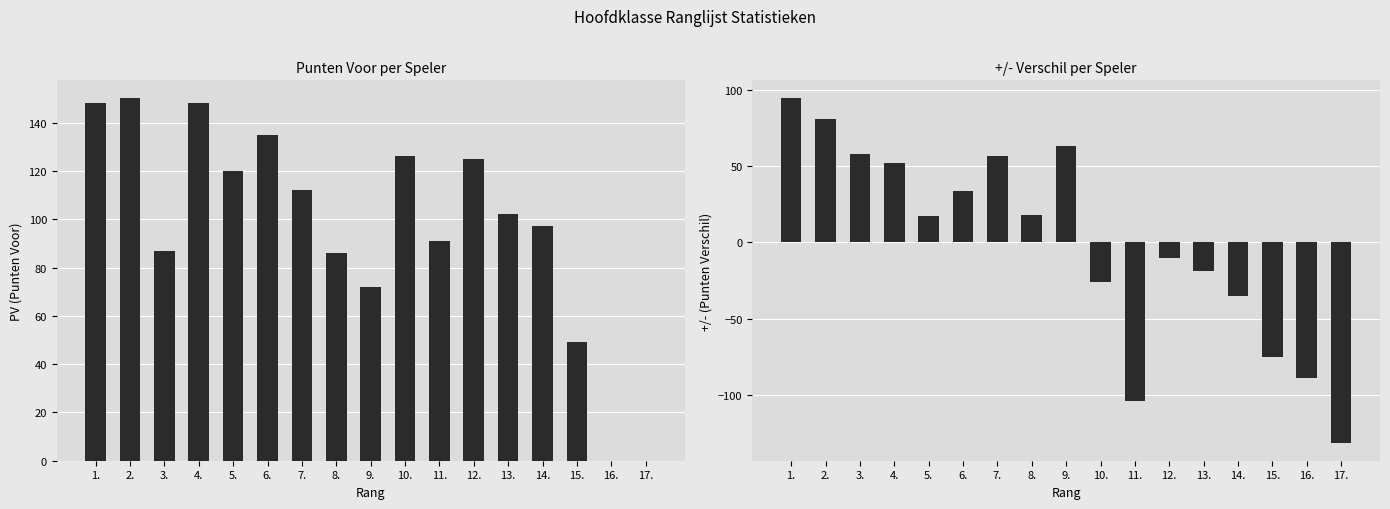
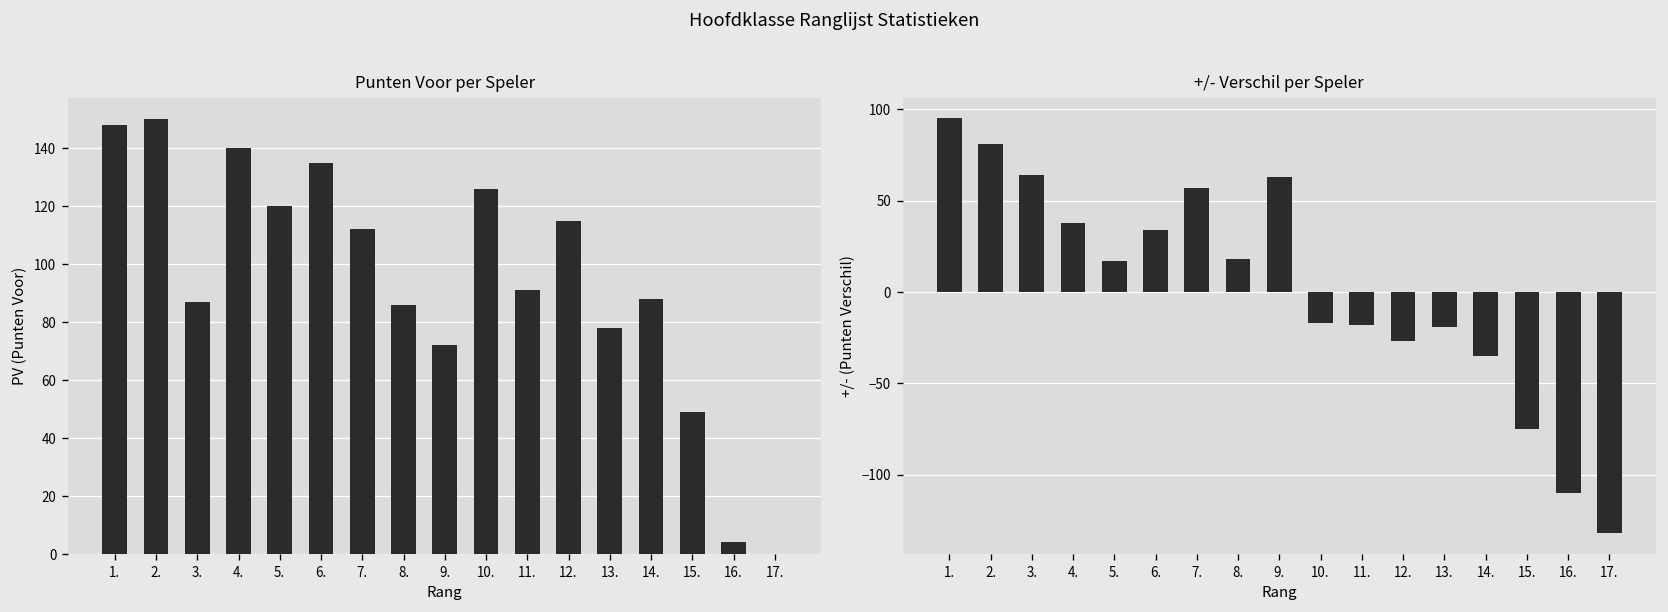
Punten Voor per Speler, 4.: 148 -> 140
Punten Voor per Speler, 12.: 125 -> 115
Punten Voor per Speler, 13.: 102 -> 78
Punten Voor per Speler, 14.: 97 -> 88
Punten Voor per Speler, 16.: 0 -> 4
+/- Verschil per Speler, 3.: 58 -> 64
+/- Verschil per Speler, 4.: 52 -> 38
+/- Verschil per Speler, 10.: -26 -> -17
+/- Verschil per Speler, 11.: -104 -> -18
+/- Verschil per Speler, 12.: -10 -> -27
+/- Verschil per Speler, 16.: -89 -> -110
